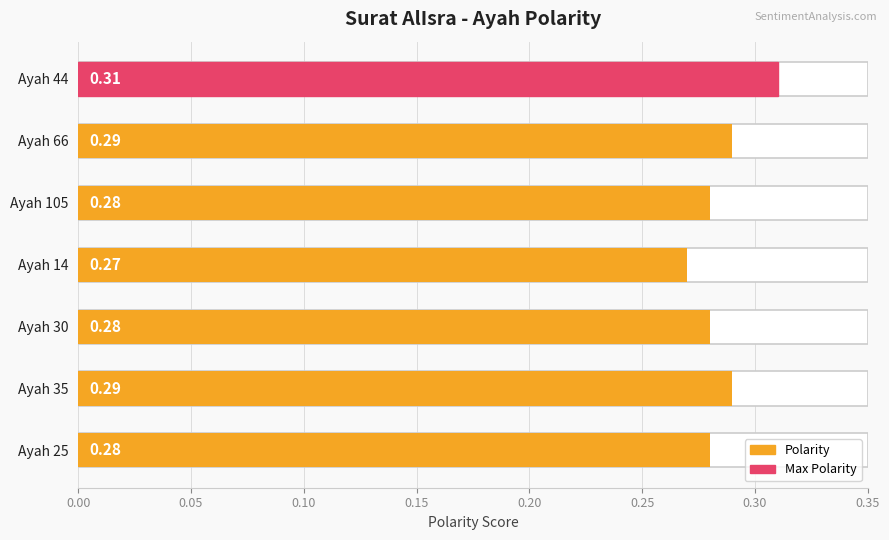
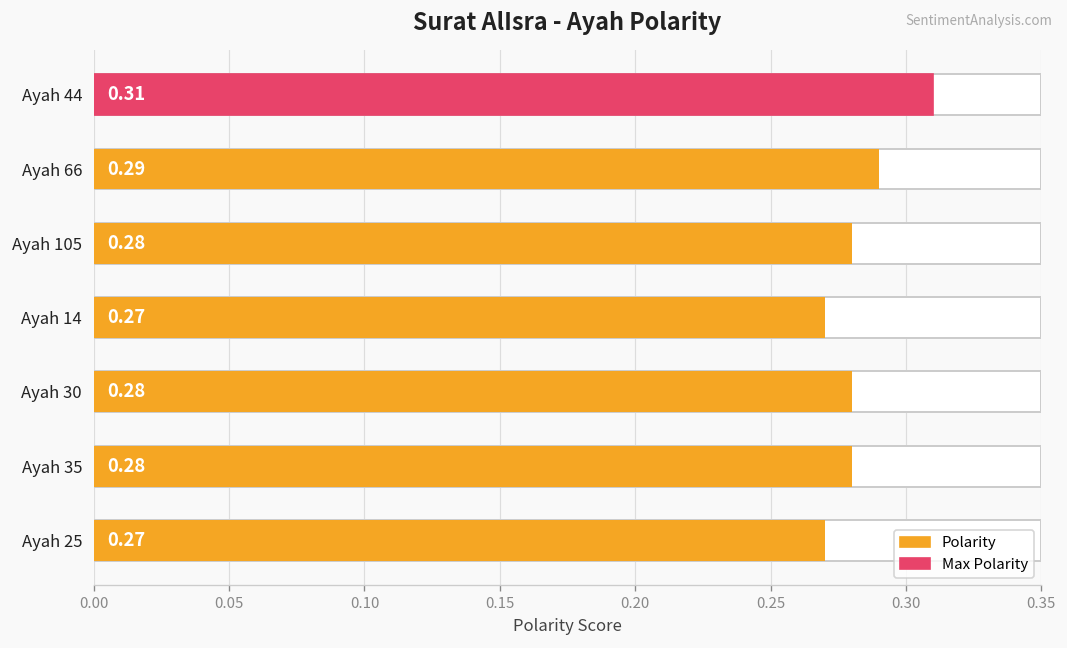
Polarity, Ayah 35: 0.29 -> 0.28
Polarity, Ayah 25: 0.28 -> 0.27
